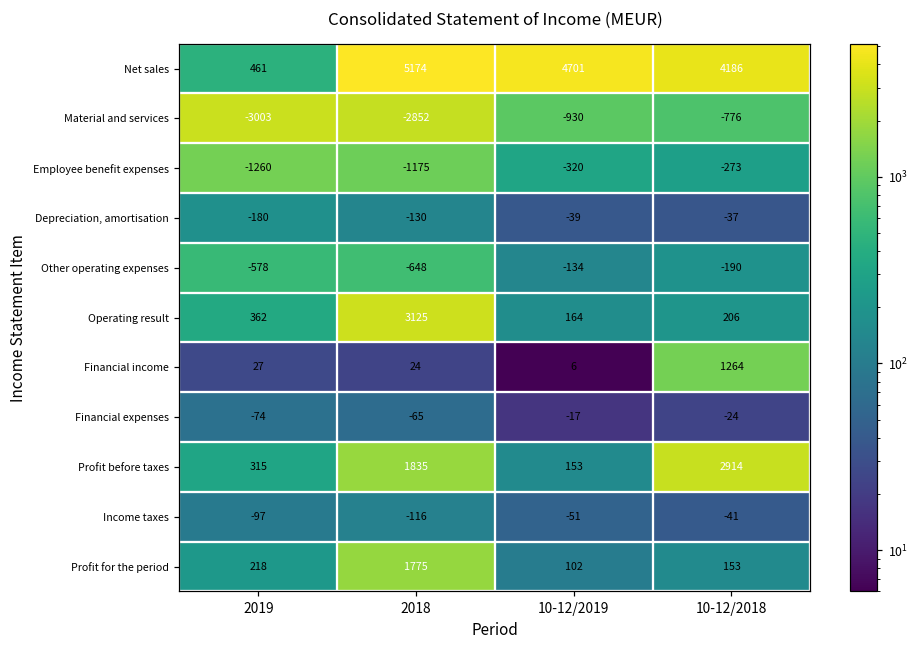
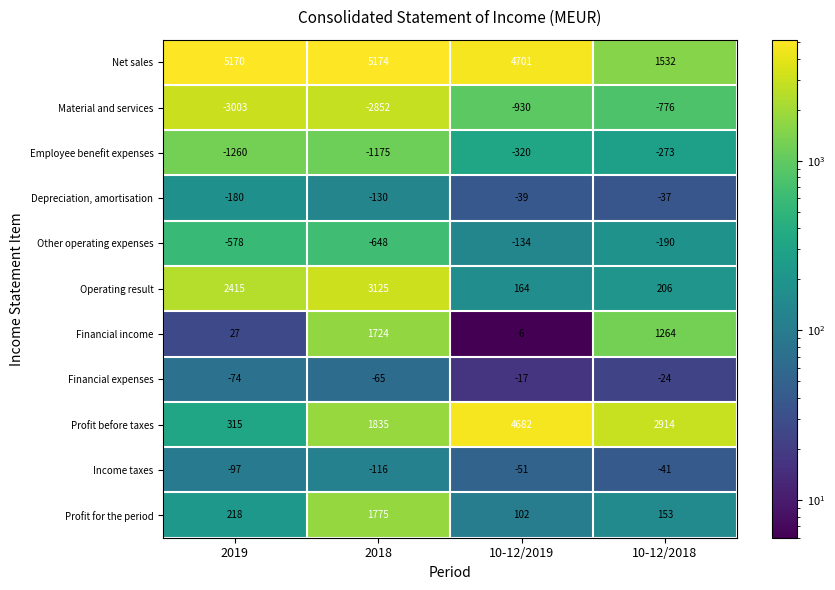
Net sales, 2019: 461 -> 5170
Net sales, 10-12/2018: 4186 -> 1532
Operating result, 2019: 362 -> 2415
Financial income, 2018: 24 -> 1724
Profit before taxes, 10-12/2019: 153 -> 4682
